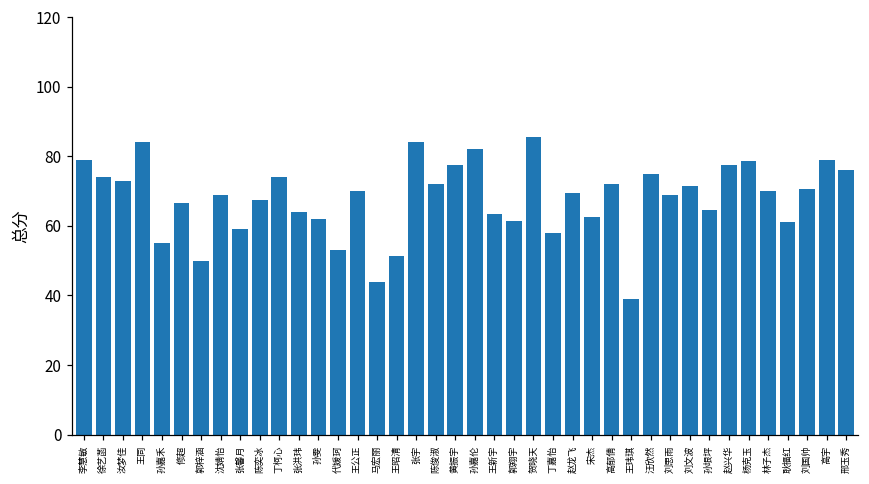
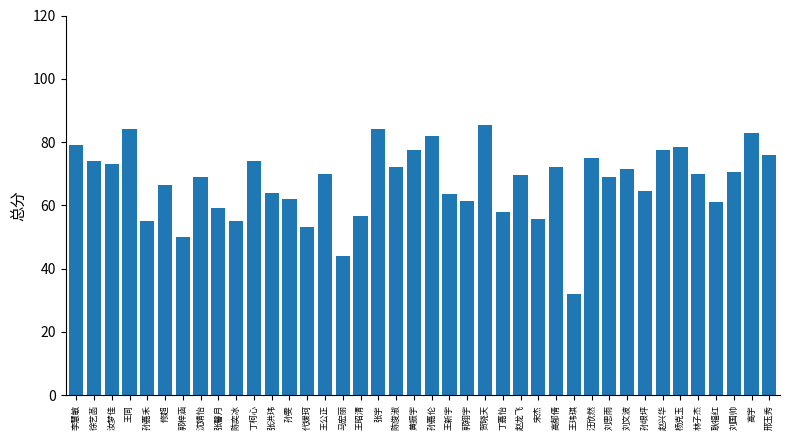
陈奕冰: 68 -> 55
王昭清: 51 -> 57
宋杰: 63 -> 56
王玮琪: 39 -> 32
高宇: 79 -> 83
